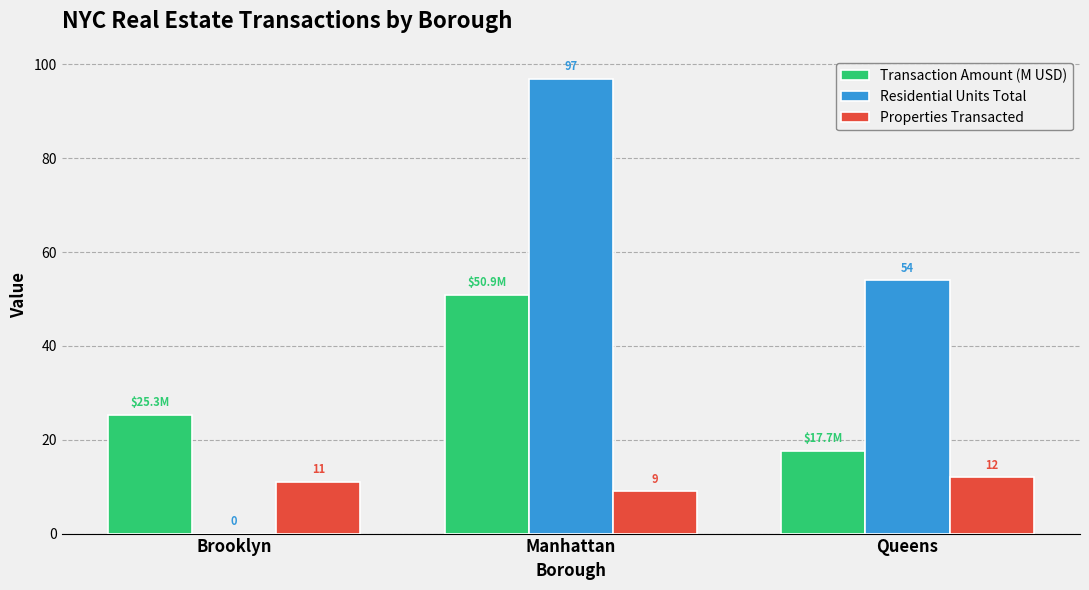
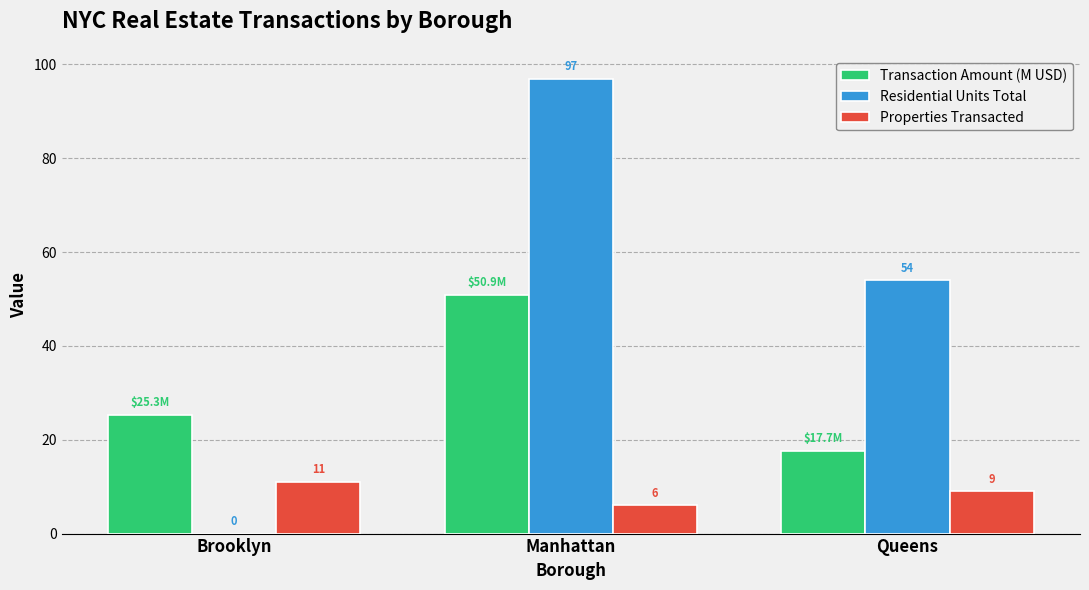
Properties Transacted, Manhattan: 9 -> 6
Properties Transacted, Queens: 12 -> 9
